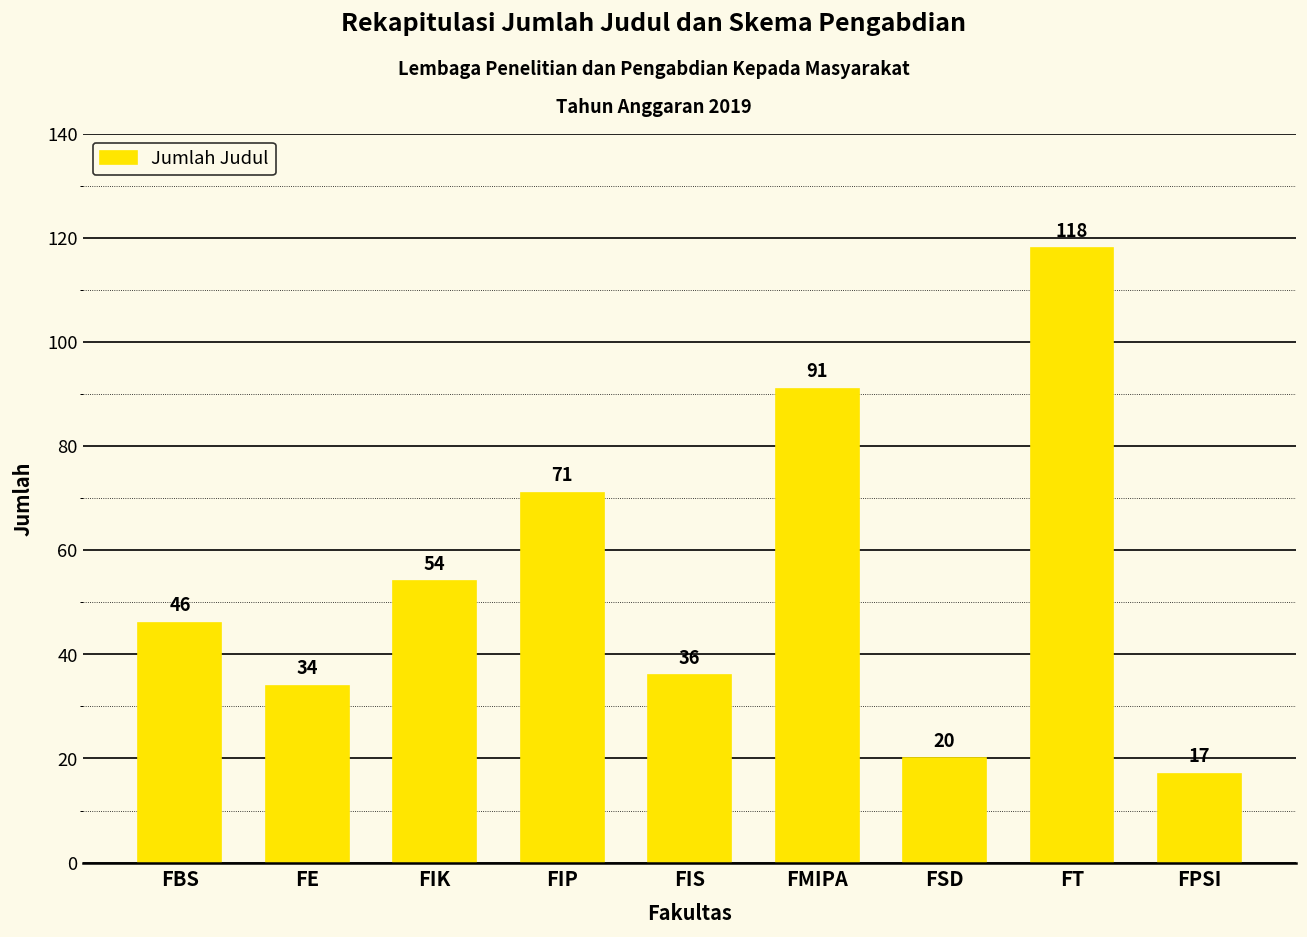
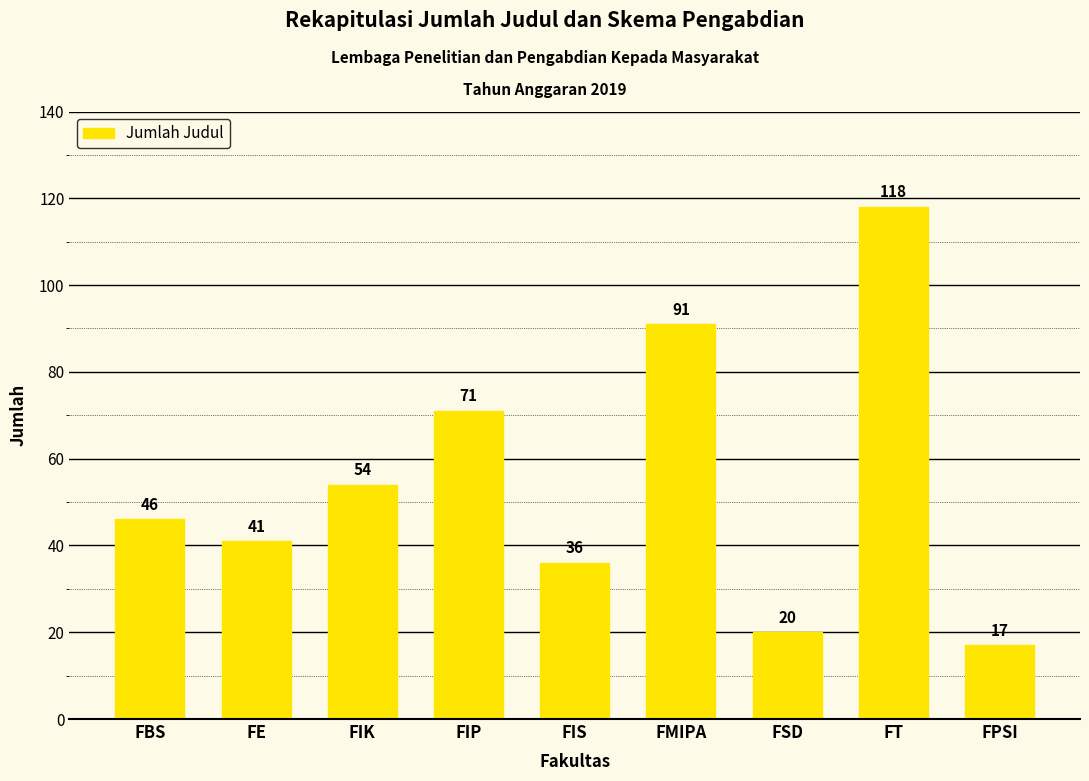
FE: 34 -> 41
